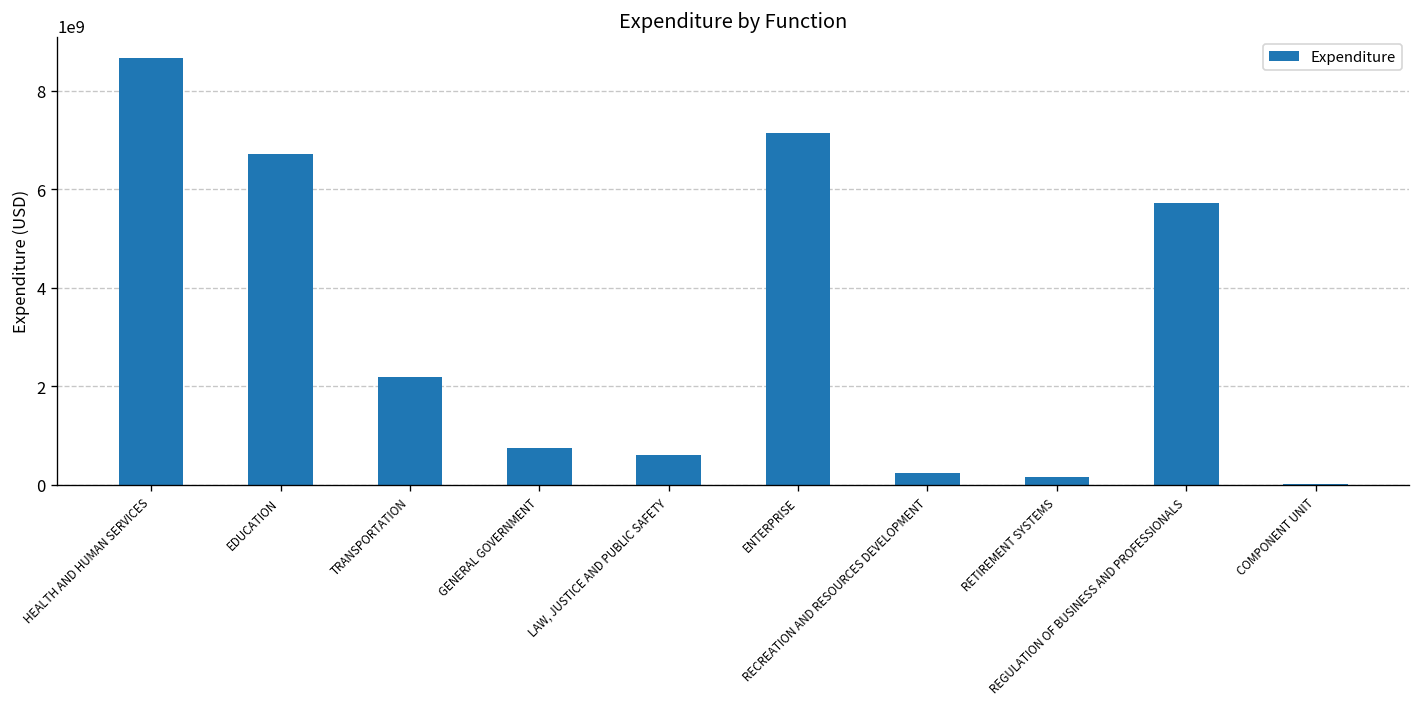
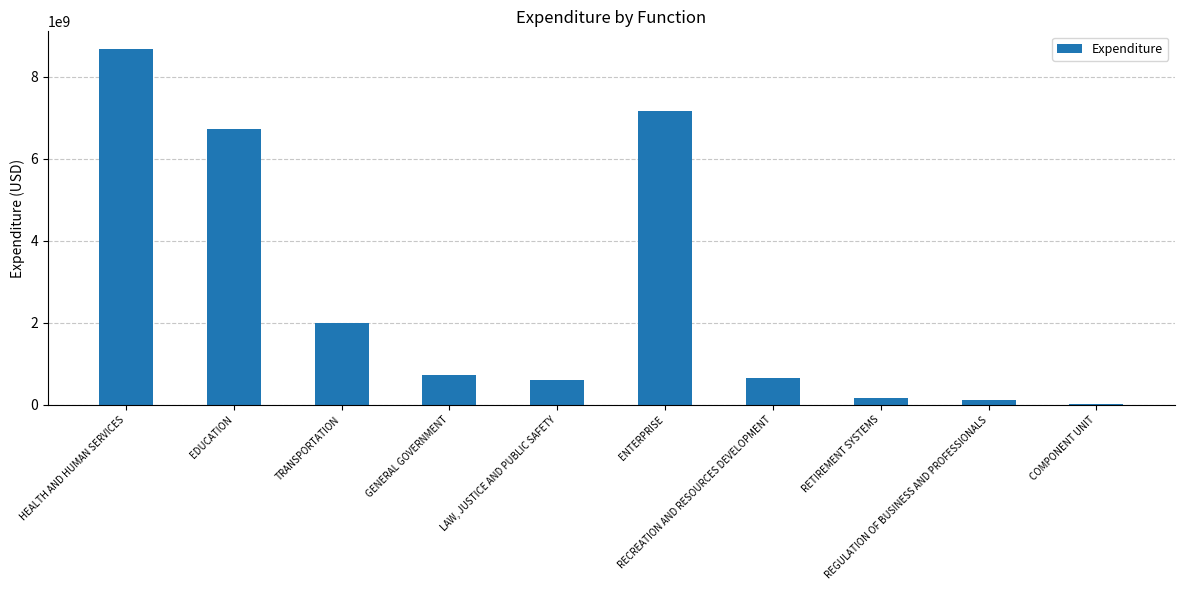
TRANSPORTATION: 2200000000 -> 2000000000
RECREATION AND RESOURCES DEVELOPMENT: 200000000 -> 600000000
REGULATION OF BUSINESS AND PROFESSIONALS: 5700000000 -> 100000000
